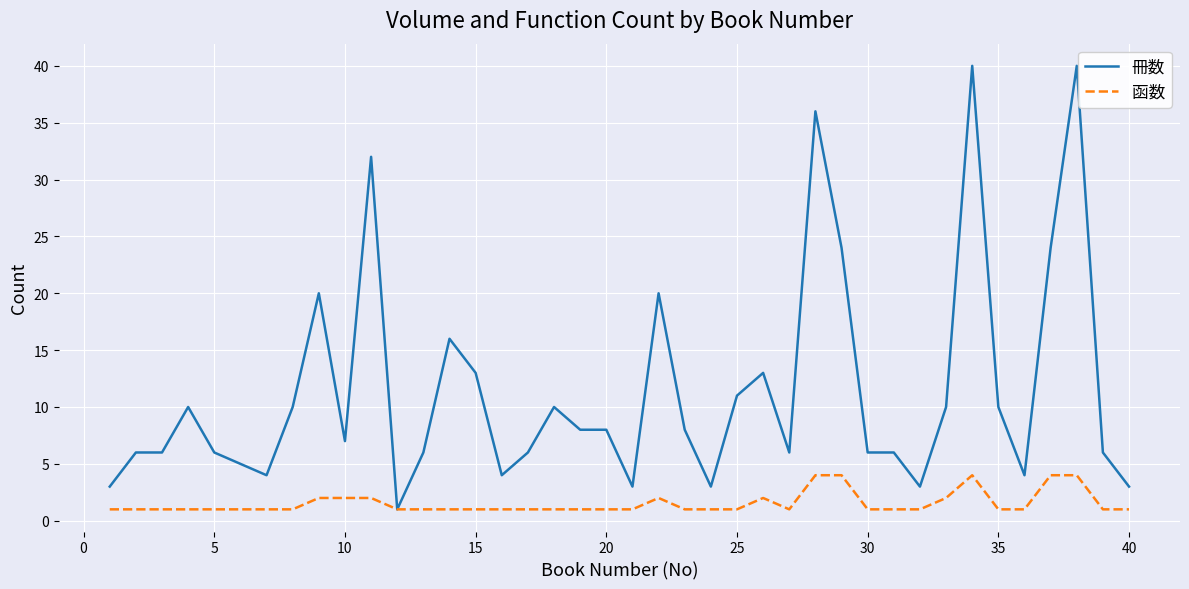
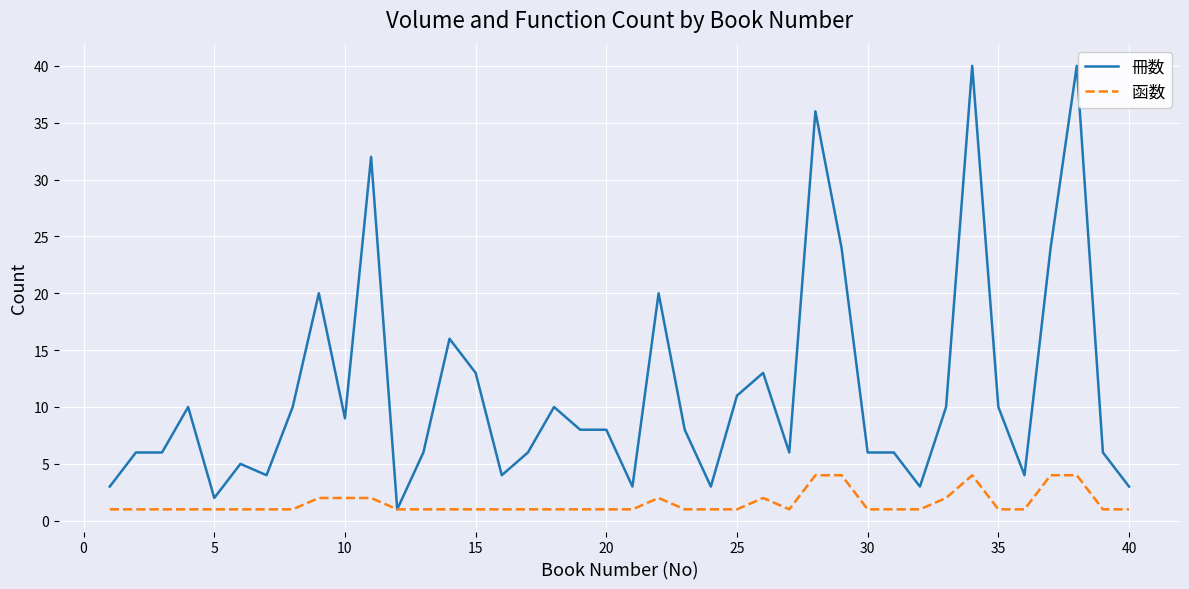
冊数, 5: 6 -> 2
冊数, 10: 7 -> 9
